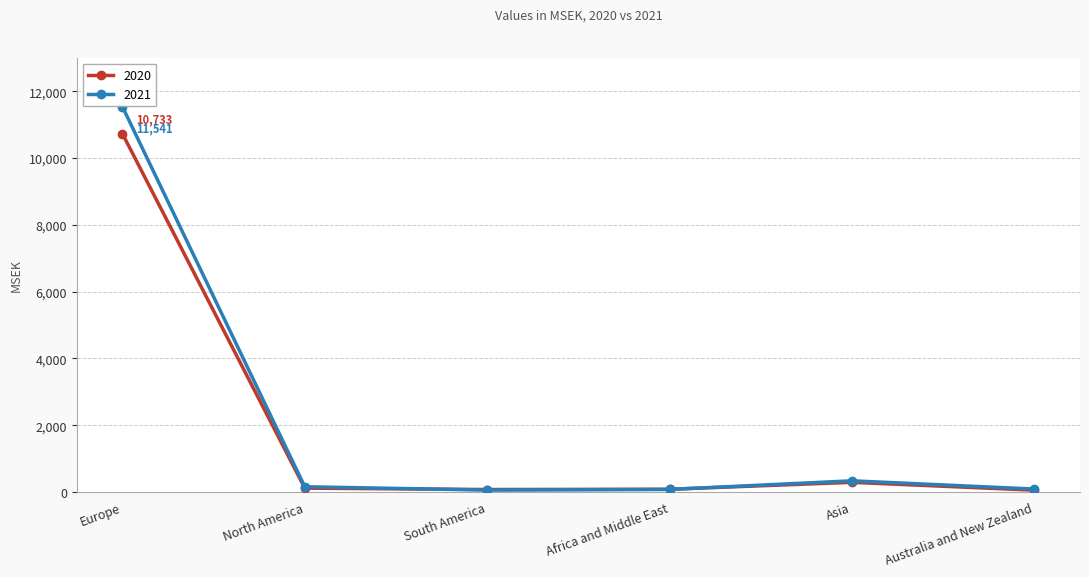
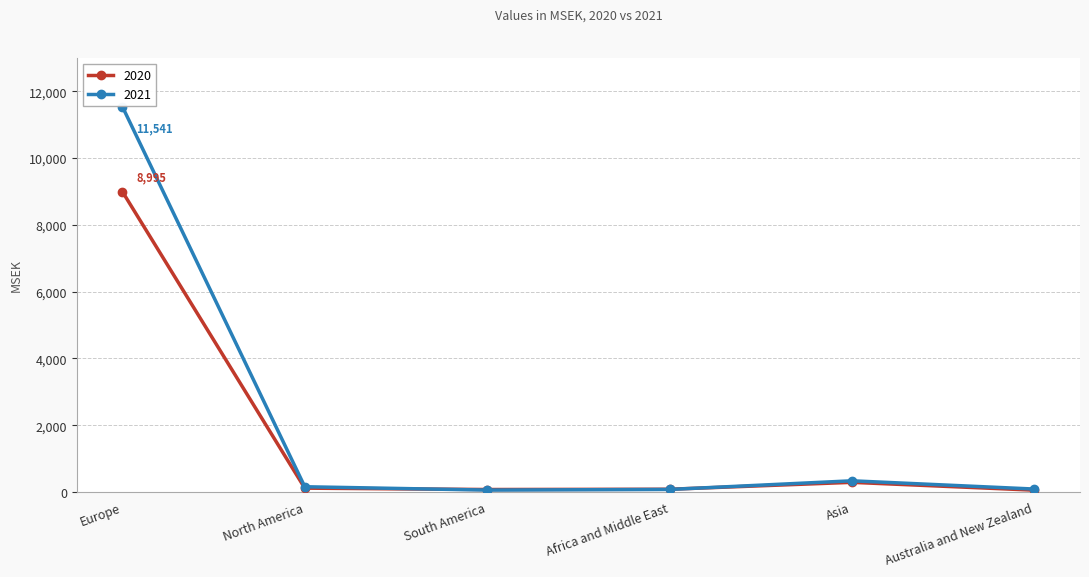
2020, Europe: 10,733 -> 8,995
